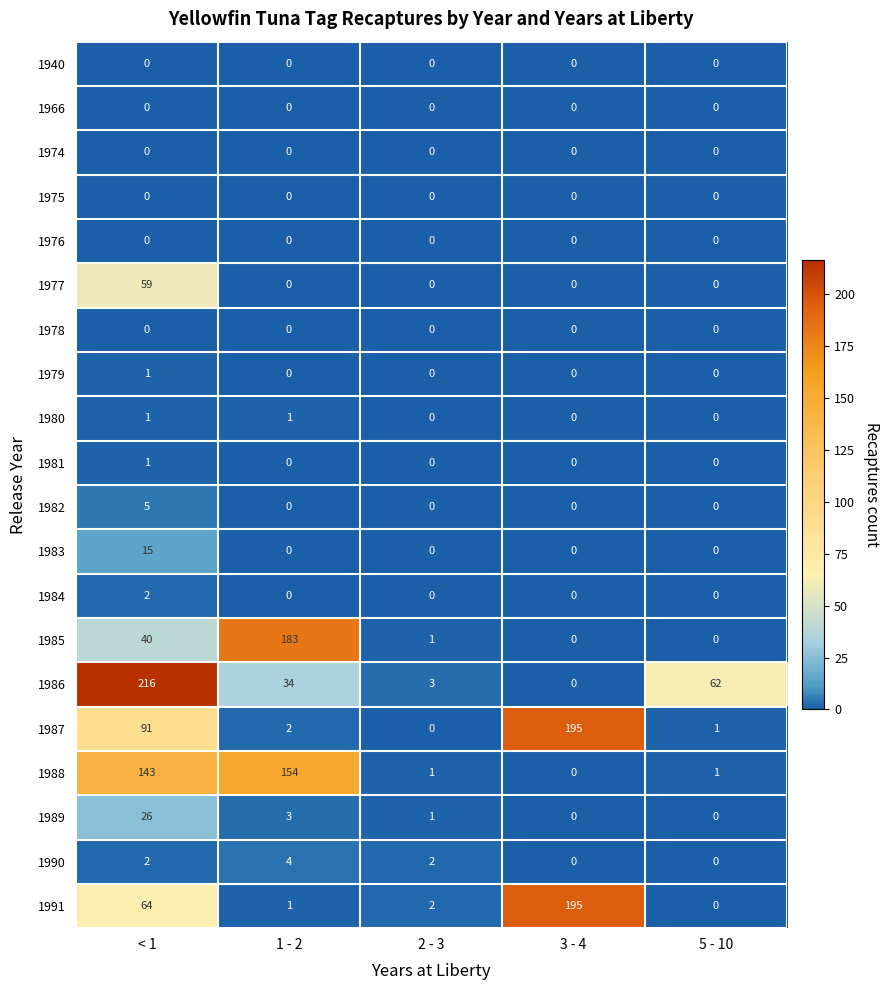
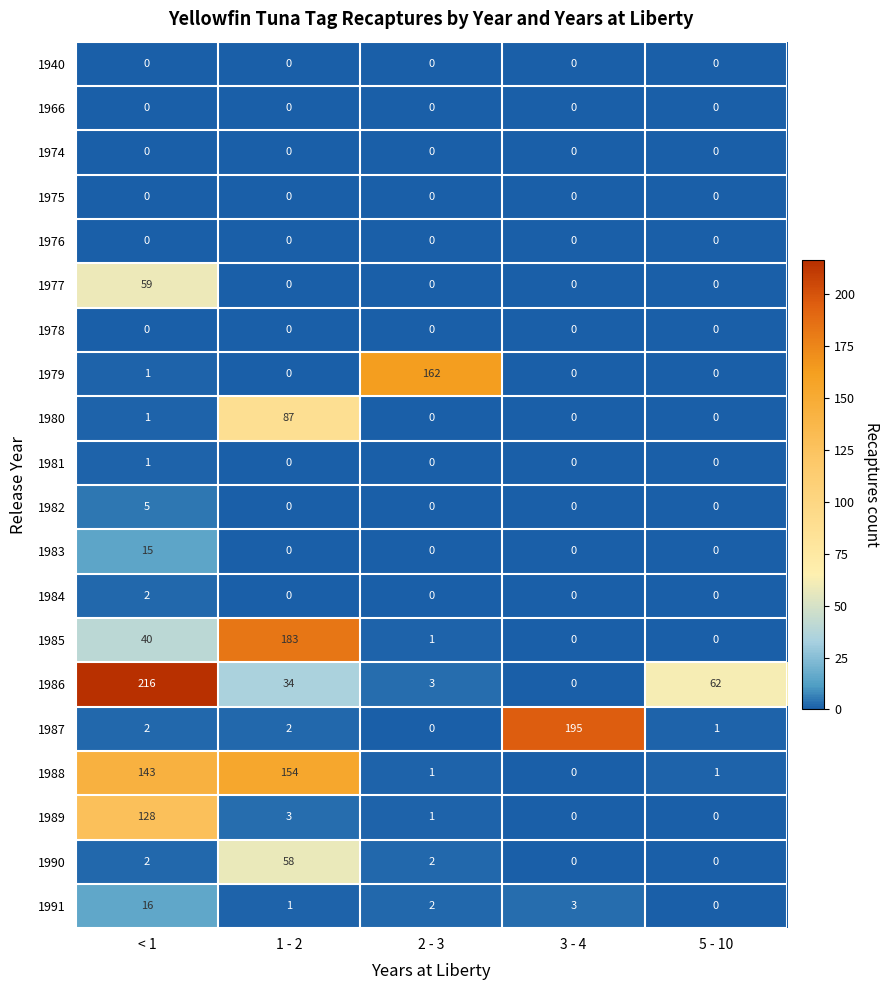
1979, 2 - 3: 0 -> 162
1980, 1 - 2: 1 -> 87
1987, < 1: 91 -> 2
1989, < 1: 26 -> 128
1990, 1 - 2: 4 -> 58
1991, < 1: 64 -> 16
1991, 3 - 4: 195 -> 3
